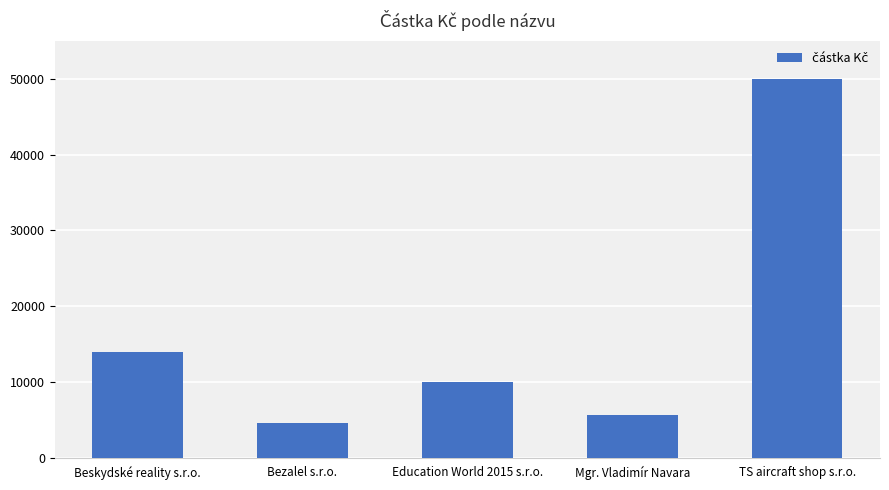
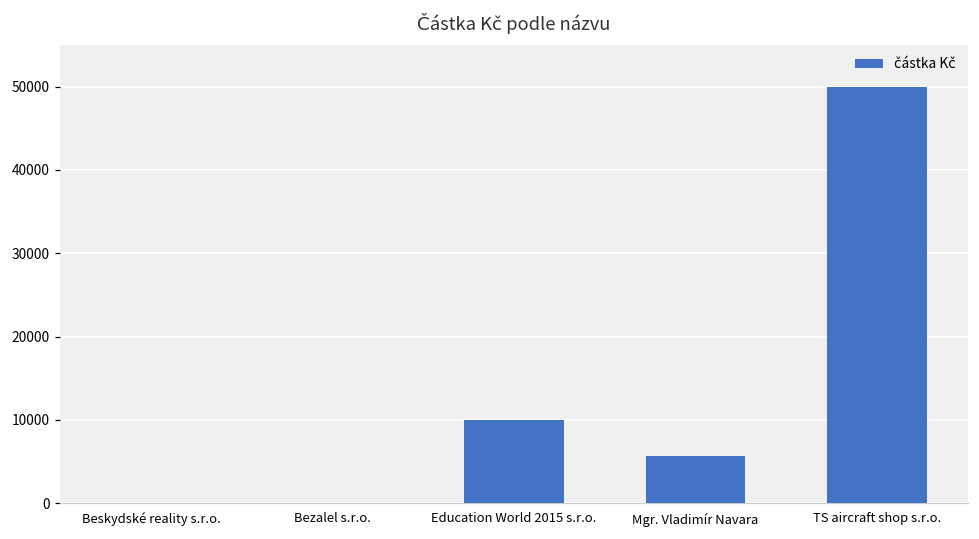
Beskydské reality s.r.o.: 14000 -> 0
Bezalel s.r.o.: 4000 -> 0
